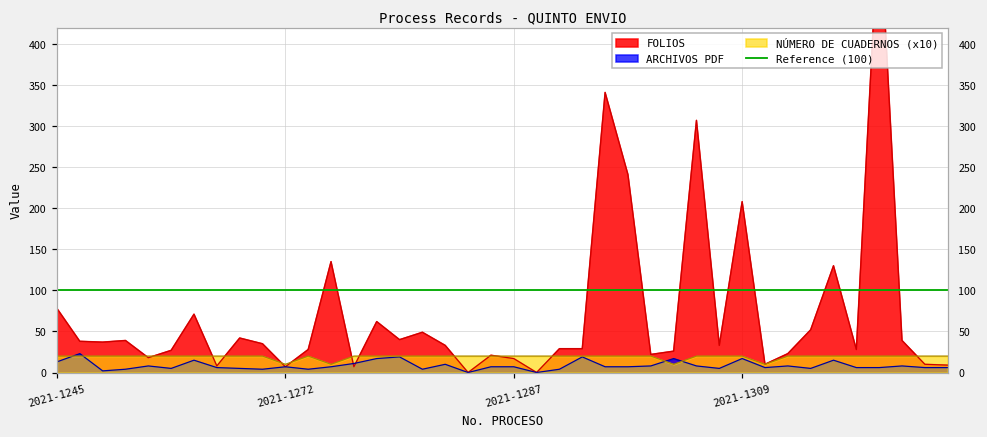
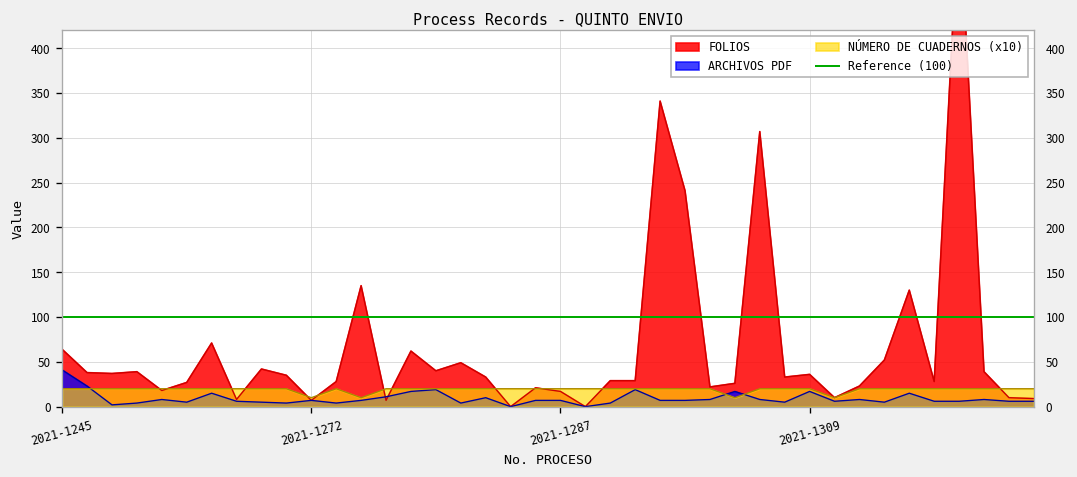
FOLIOS, 2021-1245: 80 -> 60
ARCHIVOS PDF, 2021-1245: 10 -> 40
FOLIOS, 2021-1309: 210 -> 40
